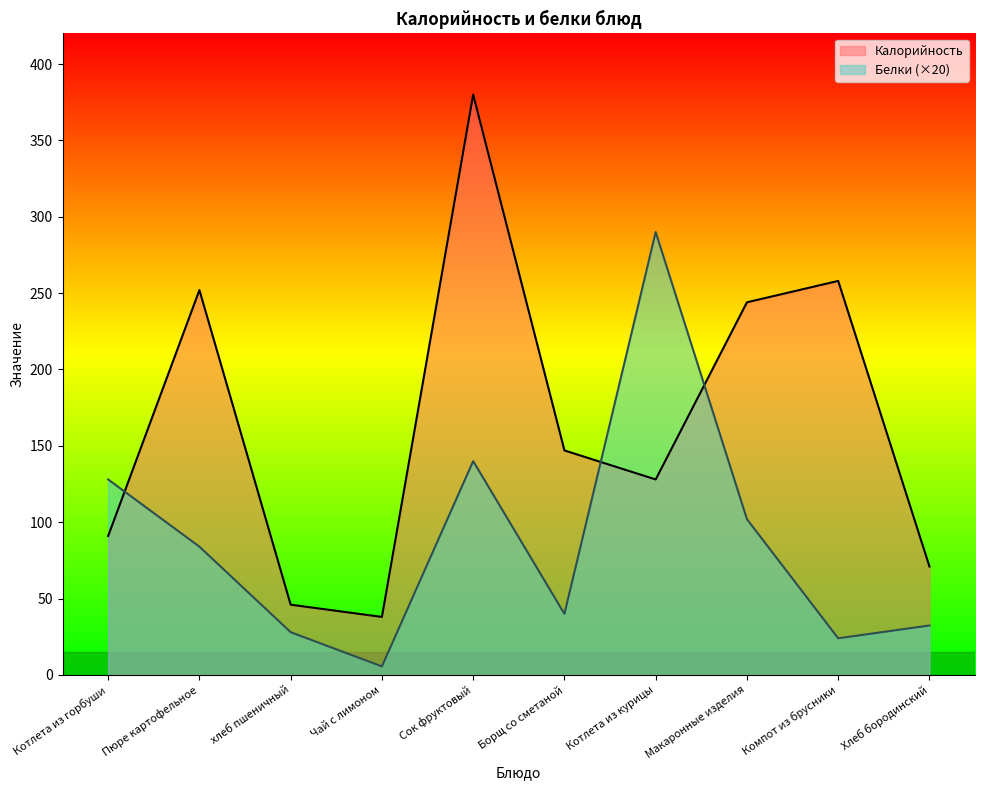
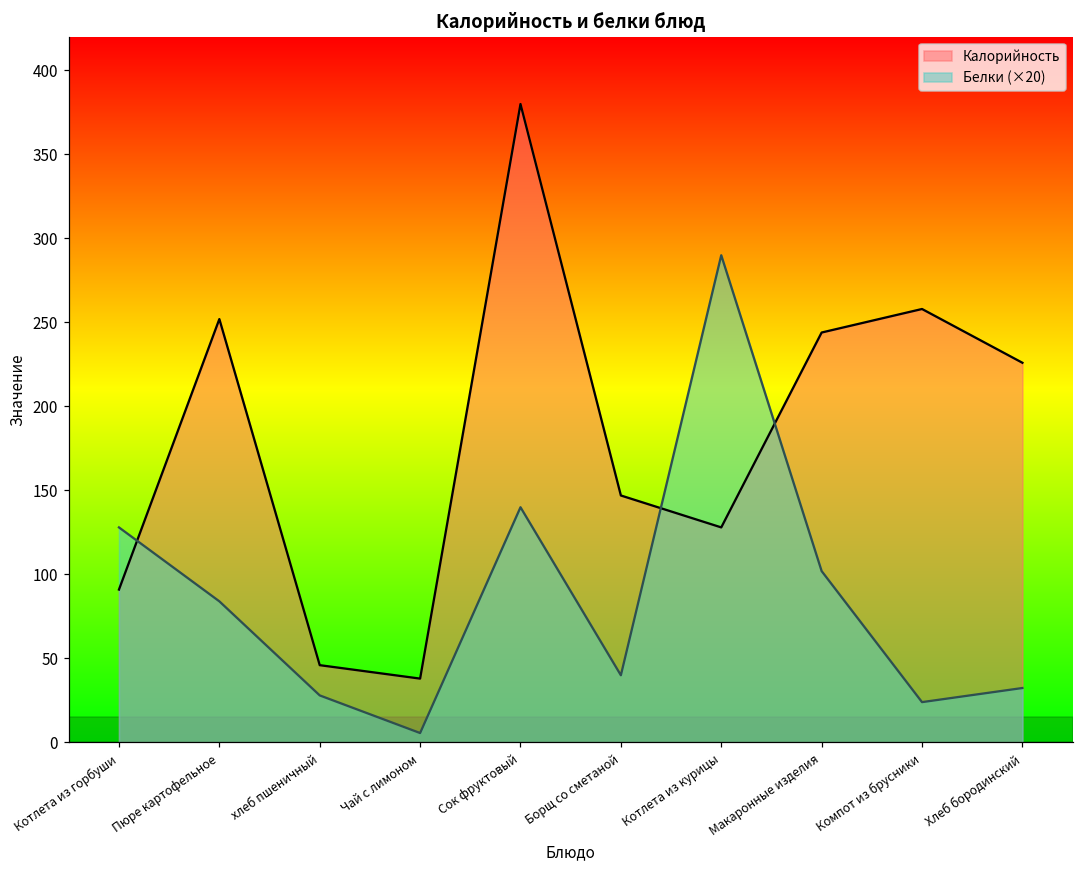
Калорийность, Хлеб бородинский: 71 -> 226
